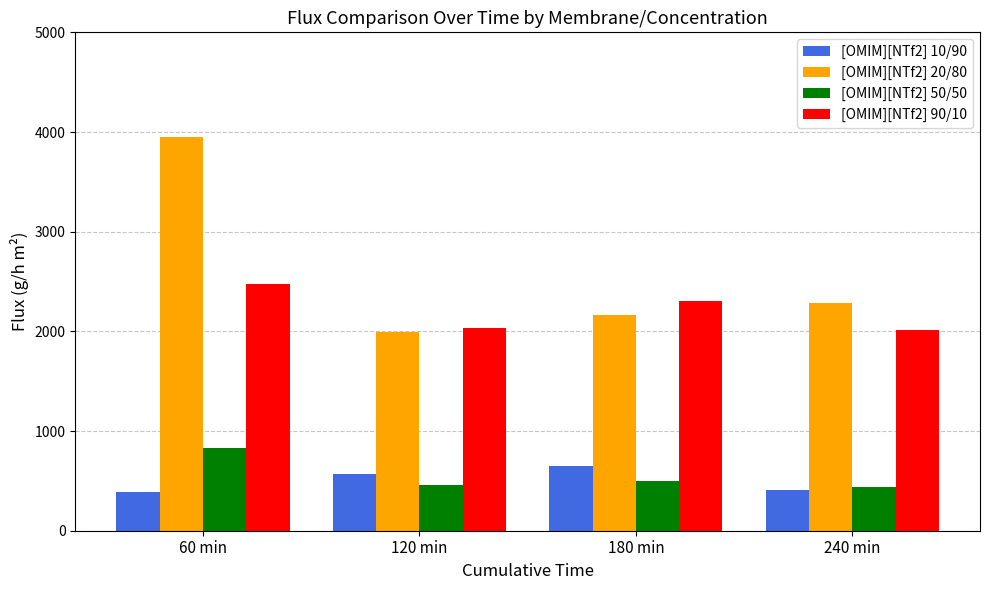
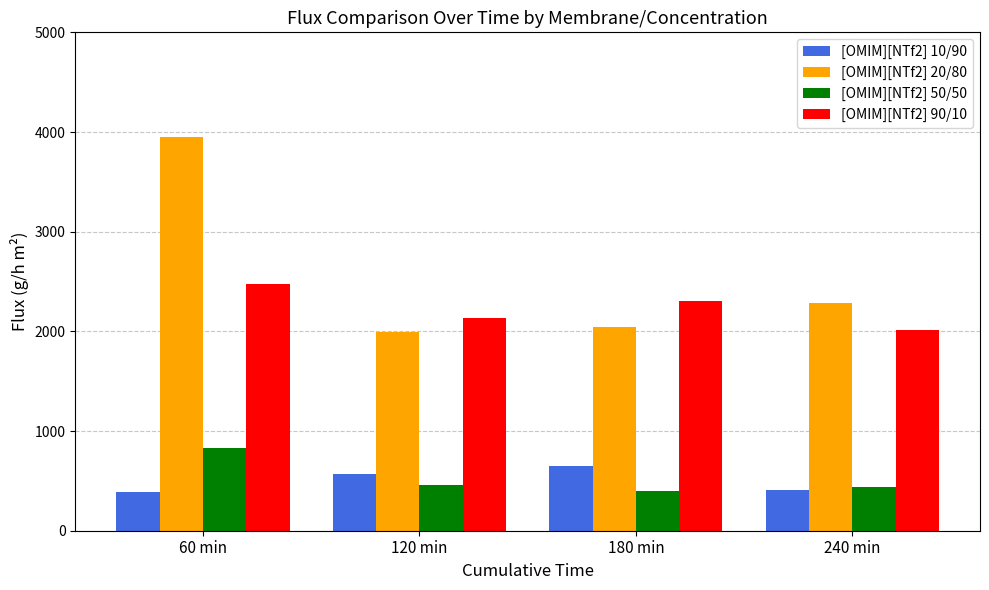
[OMIM][NTf2] 90/10, 120 min: 2000 -> 2100
[OMIM][NTf2] 20/80, 180 min: 2200 -> 2000
[OMIM][NTf2] 50/50, 180 min: 500 -> 400
